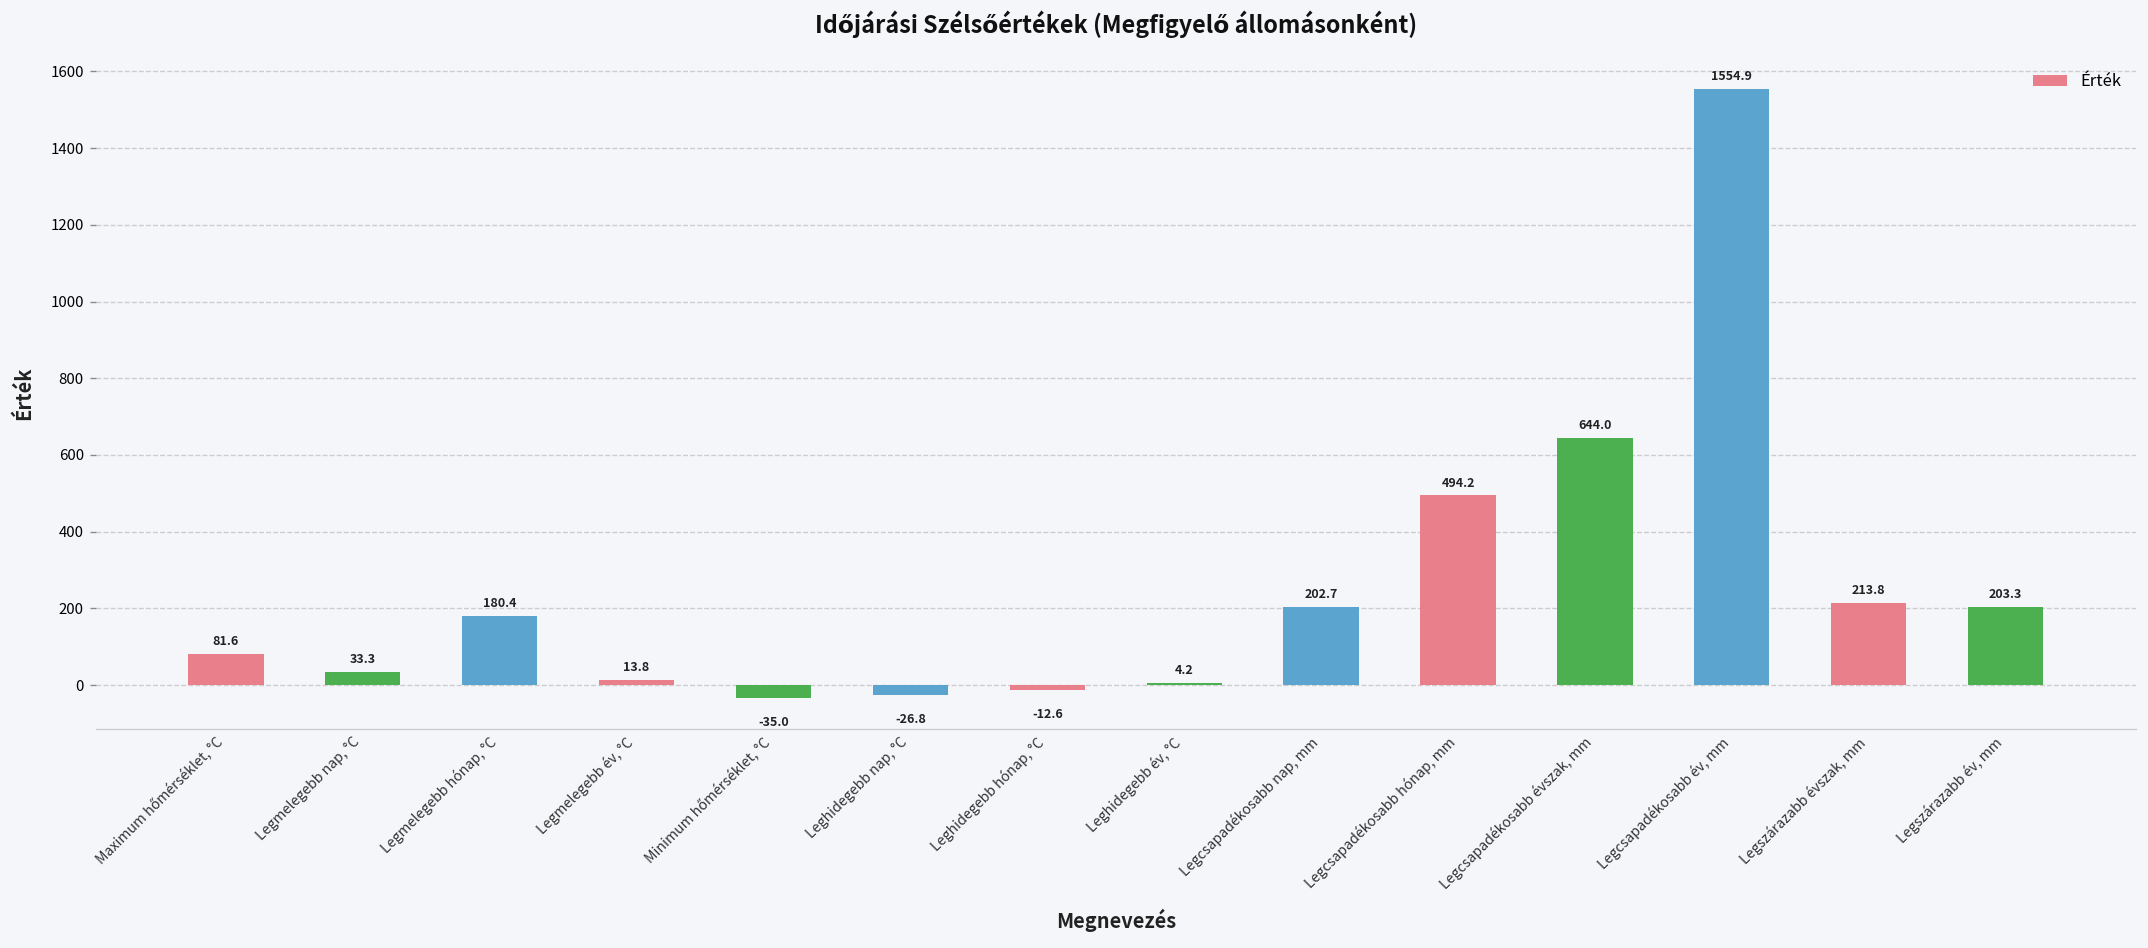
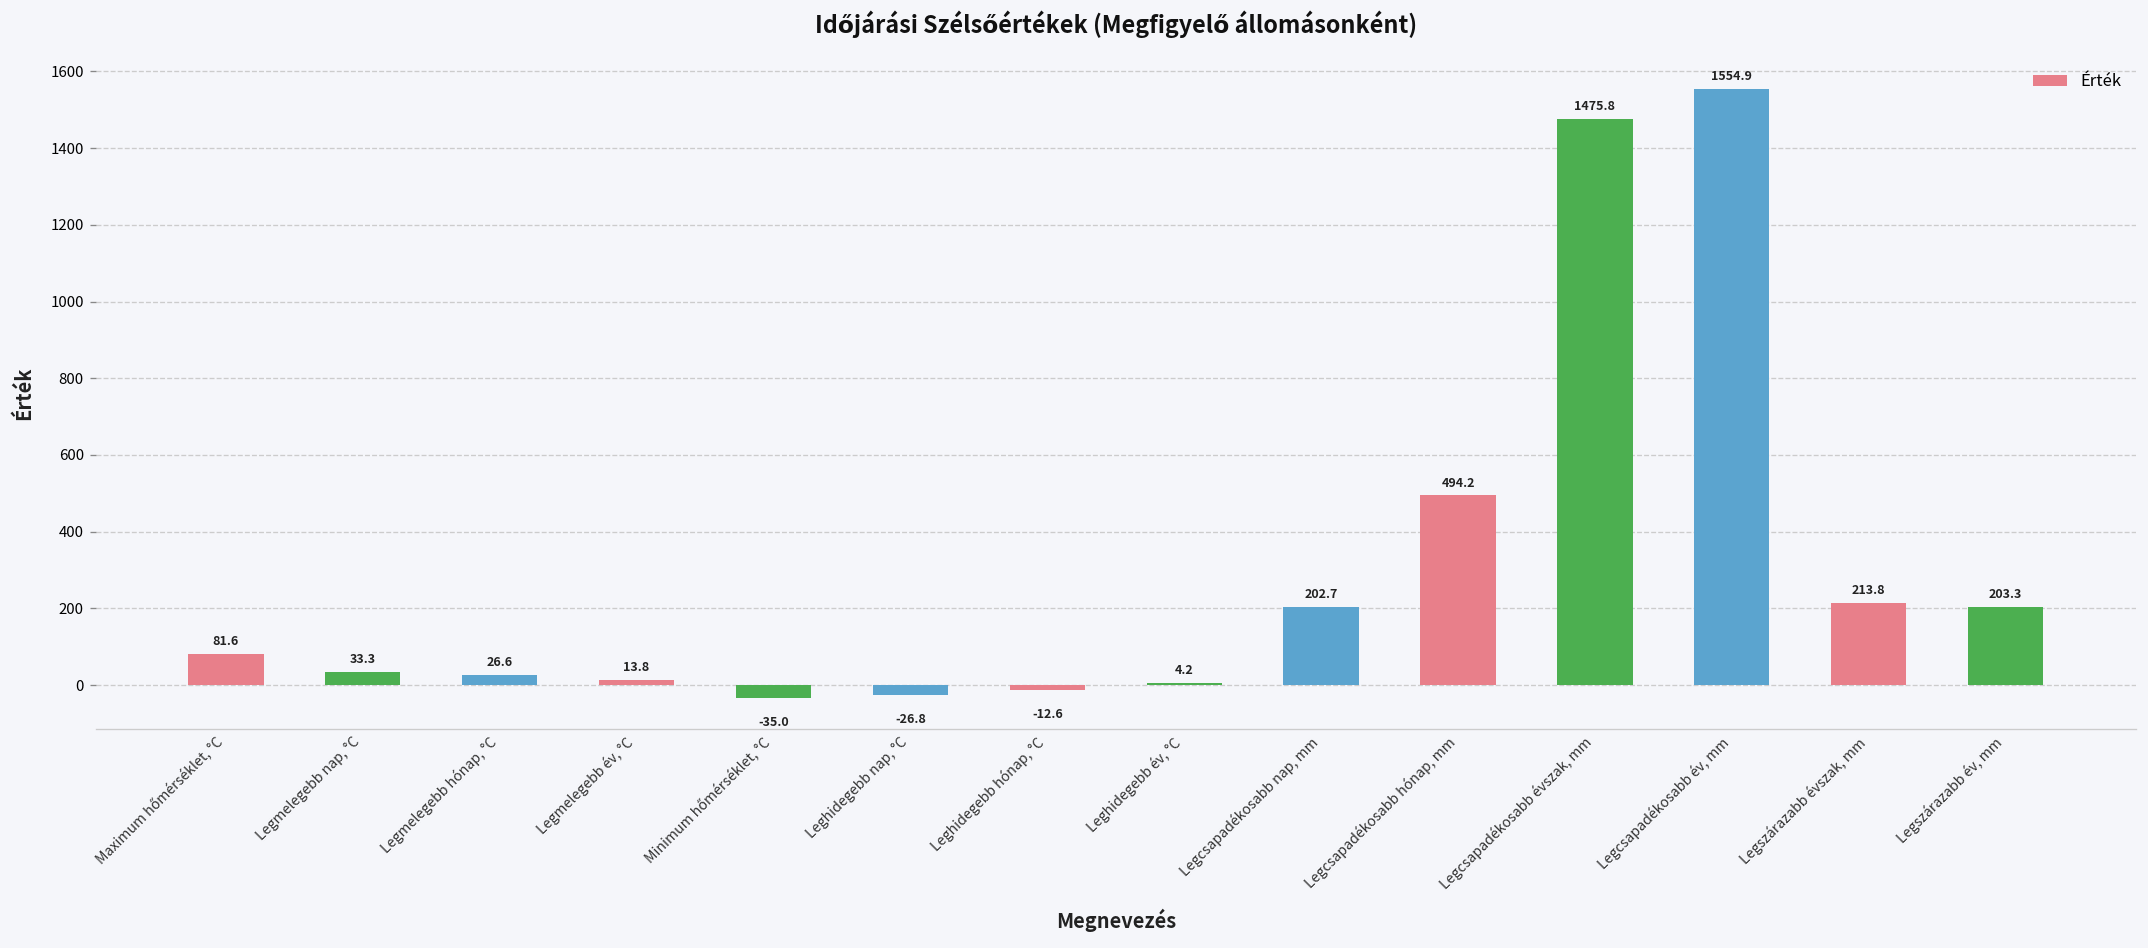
Legmelegebb hónap, °C: 180.4 -> 26.6
Legcsapadékosabb évszak, mm: 644.0 -> 1475.8
